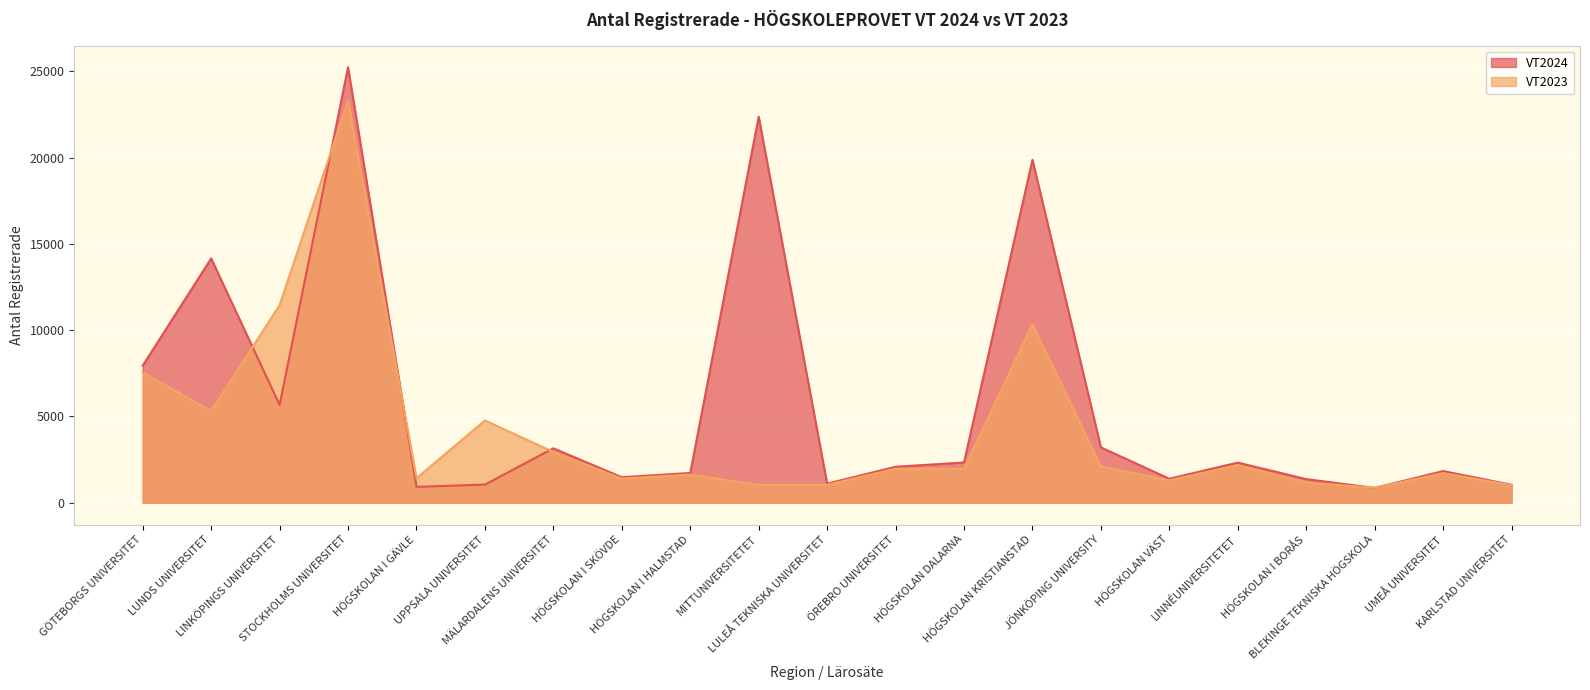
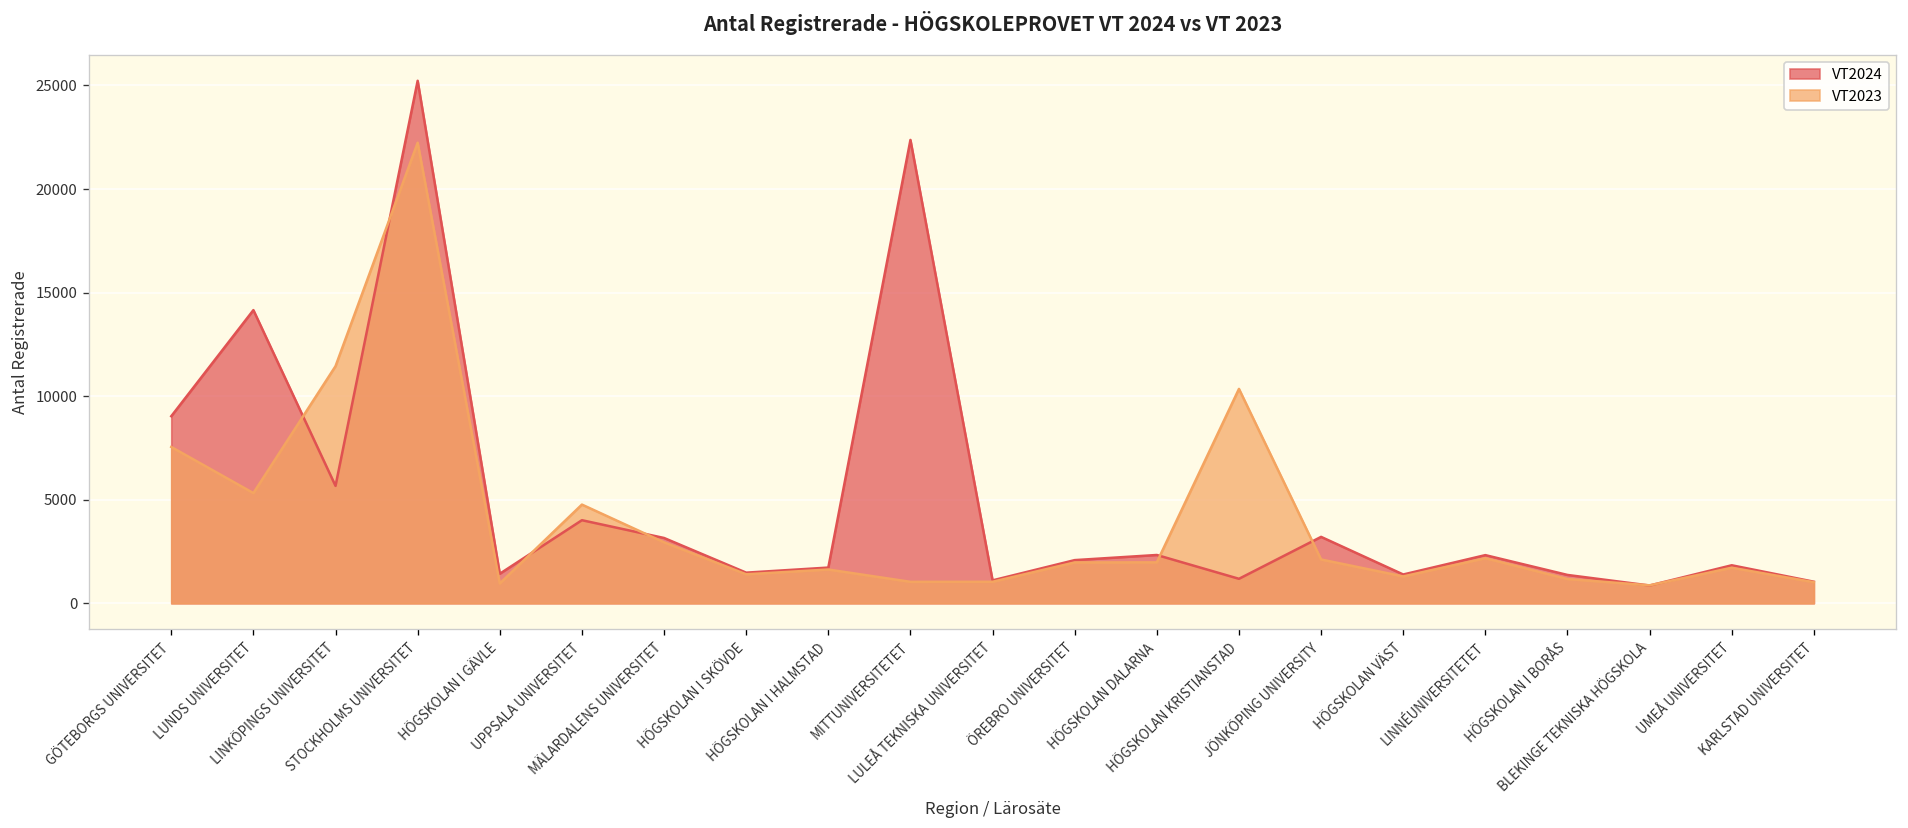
VT2024, GÖTEBORGS UNIVERSITET: 7900 -> 9000
VT2023, STOCKHOLMS UNIVERSITET: 23300 -> 22200
VT2024, HÖGSKOLAN I GÄVLE: 900 -> 1400
VT2023, HÖGSKOLAN I GÄVLE: 1400 -> 1000
VT2024, UPPSALA UNIVERSITET: 1100 -> 4000
VT2024, HÖGSKOLAN KRISTIANSTAD: 19900 -> 1200
